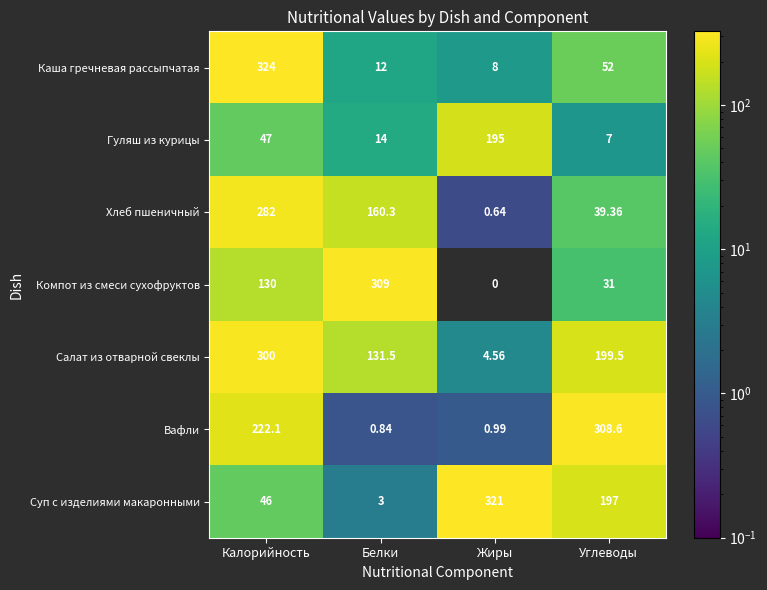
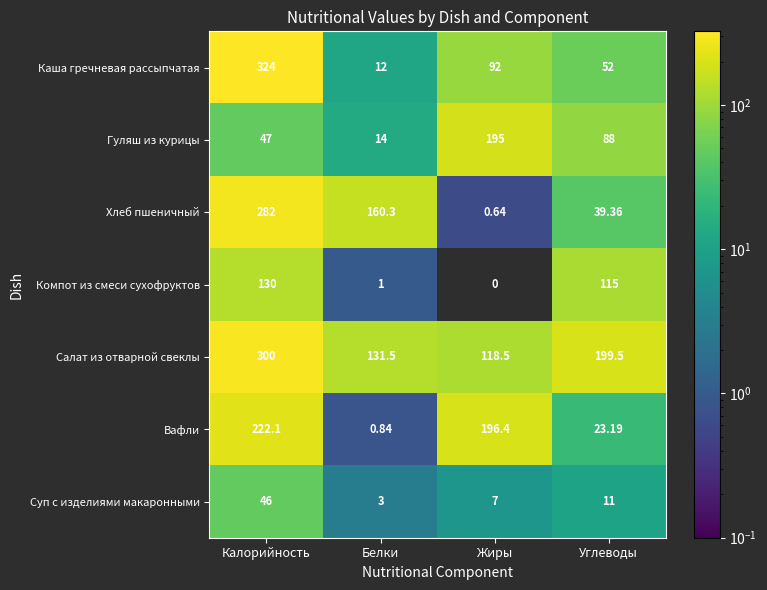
Каша гречневая рассыпчатая, Жиры: 8 -> 92
Гуляш из курицы, Углеводы: 7 -> 88
Компот из смеси сухофруктов, Белки: 309 -> 1
Компот из смеси сухофруктов, Углеводы: 31 -> 115
Салат из отварной свеклы, Жиры: 4.56 -> 118.5
Вафли, Жиры: 0.99 -> 196.4
Вафли, Углеводы: 308.6 -> 23.19
Суп с изделиями макаронными, Жиры: 321 -> 7
Суп с изделиями макаронными, Углеводы: 197 -> 11
